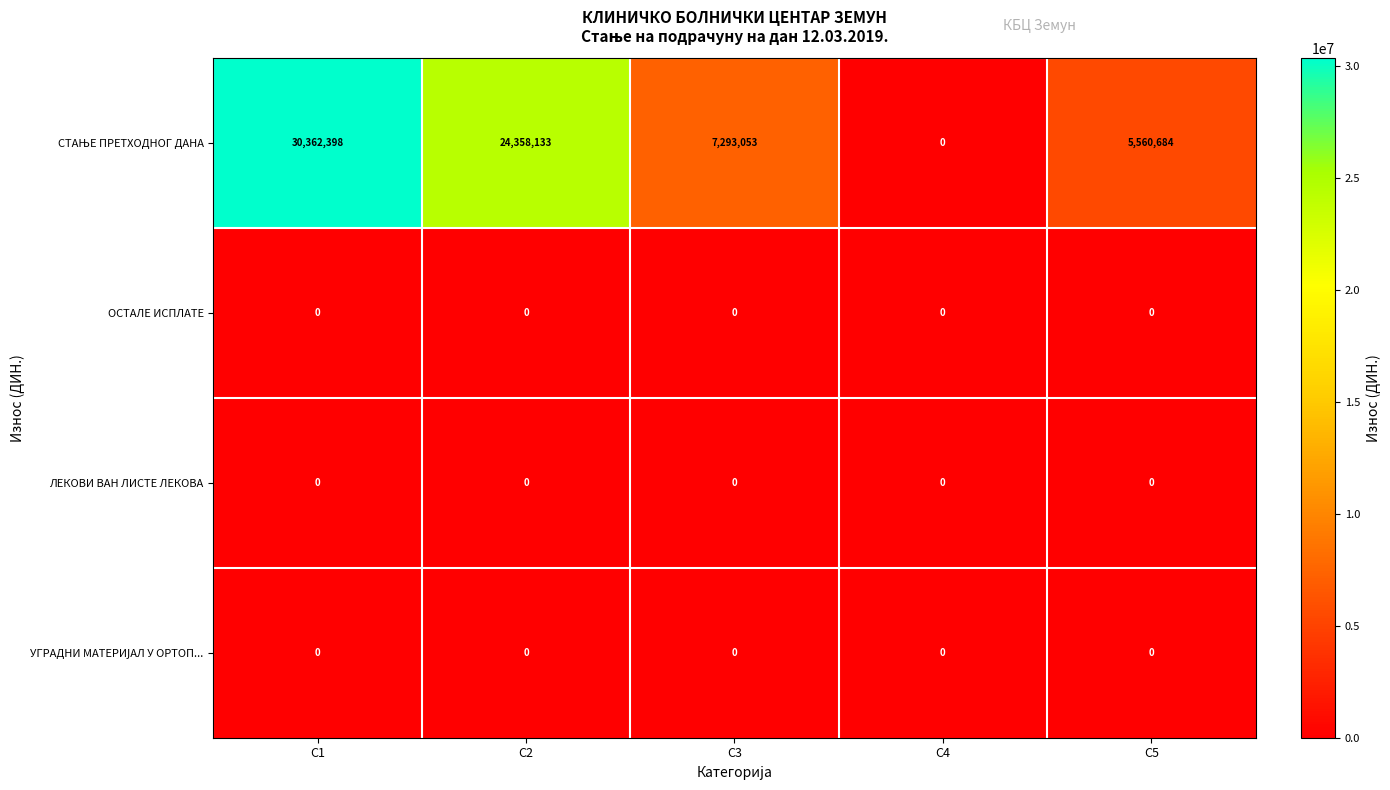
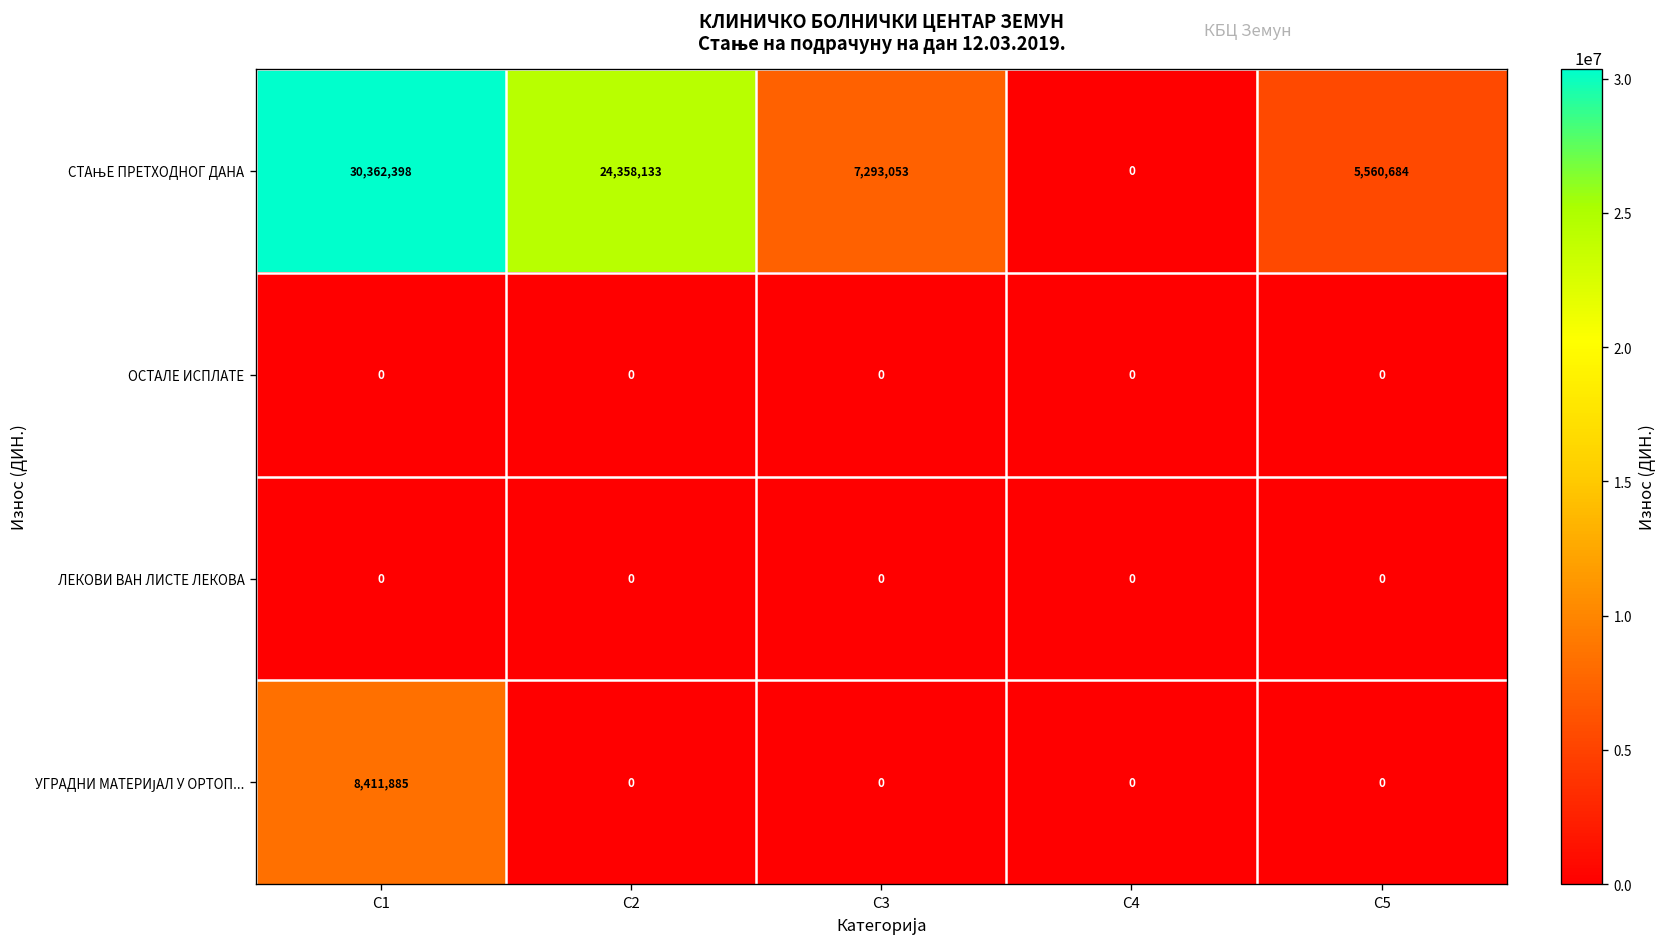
УГРАДНИ МАТЕРИЈАЛ У ОРТОП..., C1: 0 -> 8,411,885
